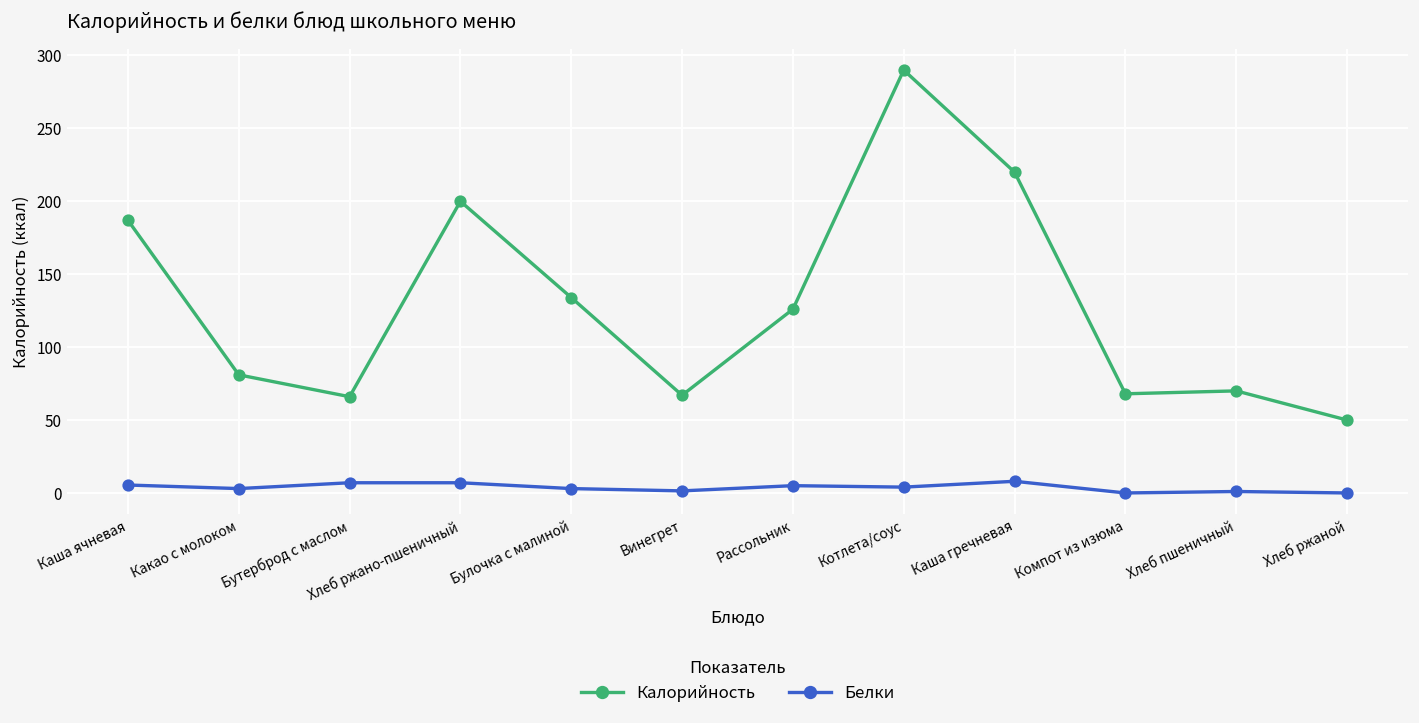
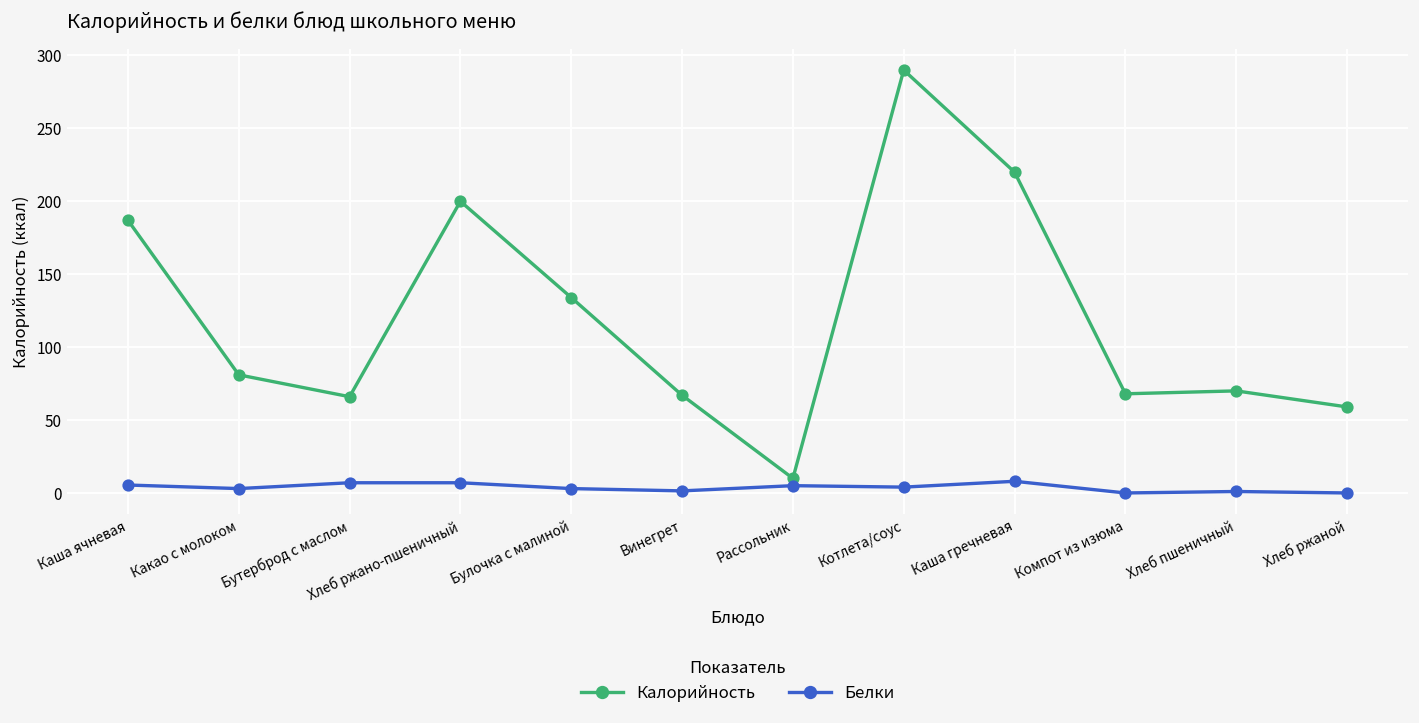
Калорийность, Рассольник: 126 -> 10
Калорийность, Хлеб ржаной: 50 -> 59
